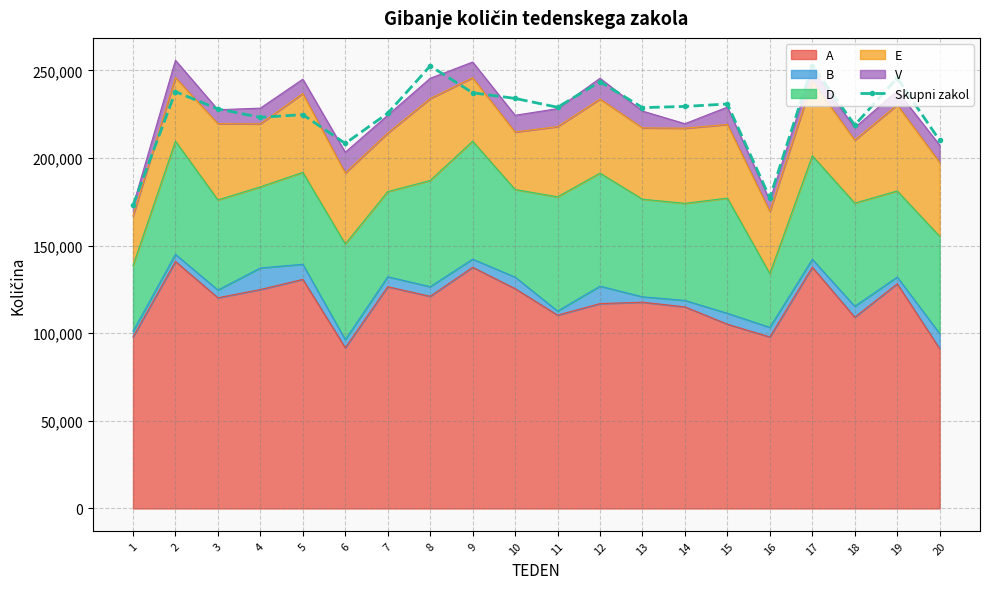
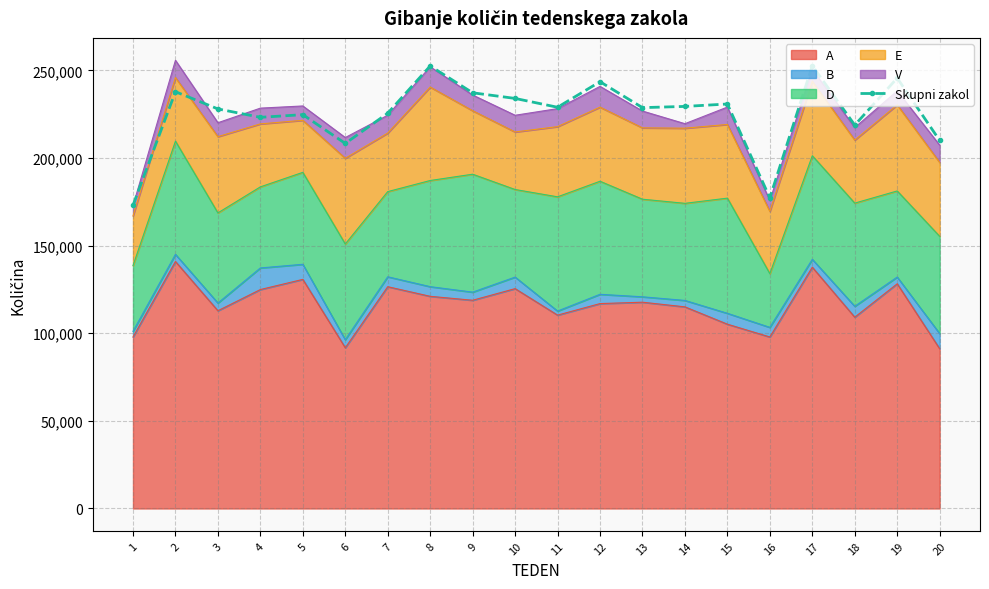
A, 3: 120,000 -> 113,000
E, 5: 45,000 -> 30,000
E, 6: 41,000 -> 49,000
E, 8: 47,000 -> 53,000
A, 9: 138,000 -> 119,000
B, 12: 10,000 -> 5,000
